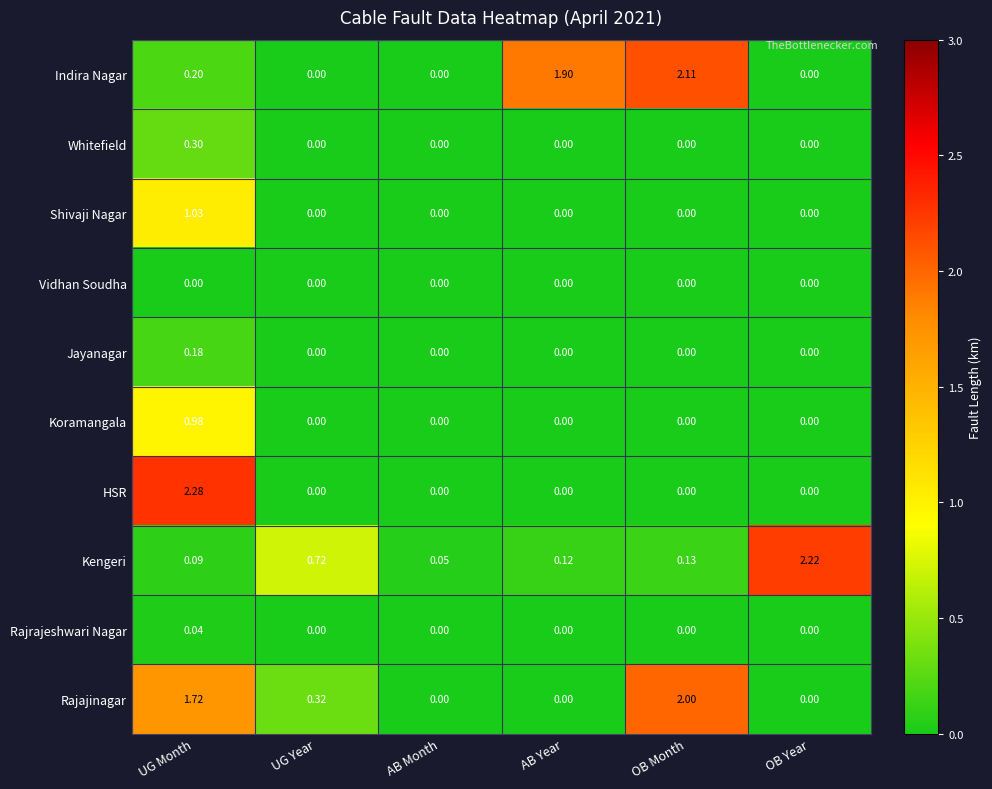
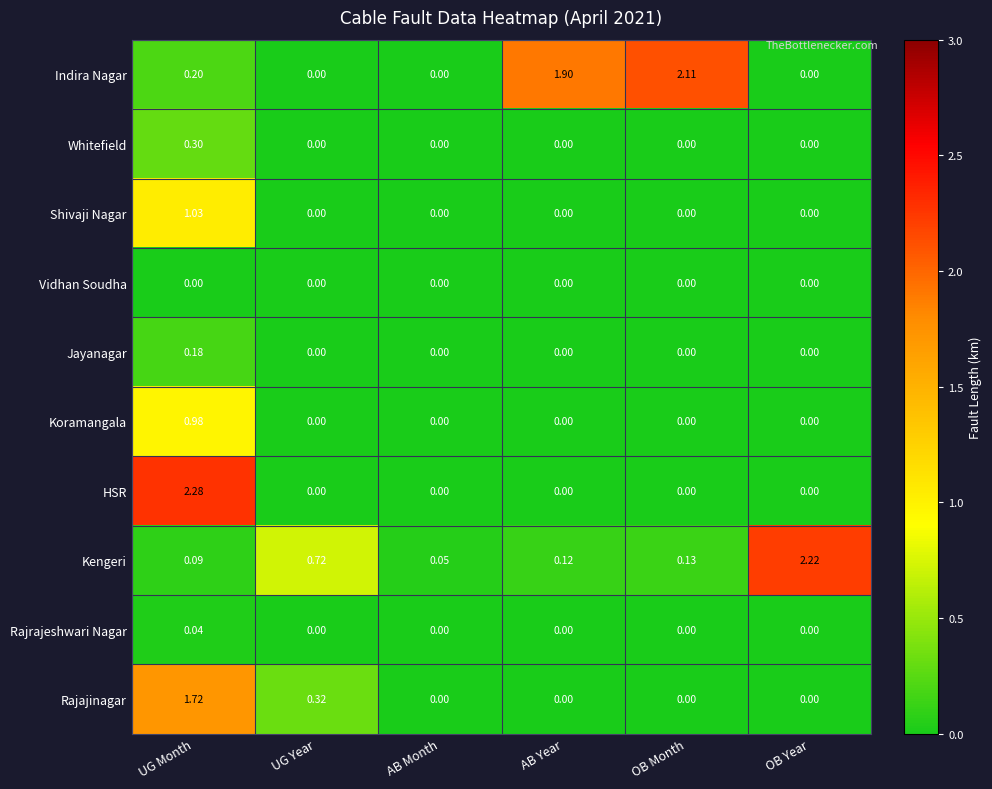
Rajajinagar, OB Month: 2.00 -> 0.00
